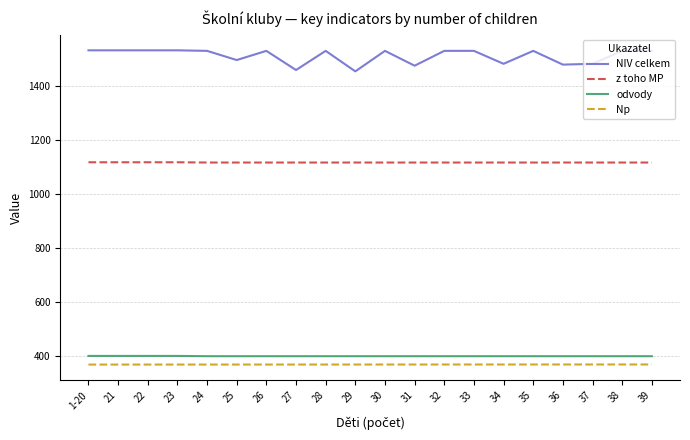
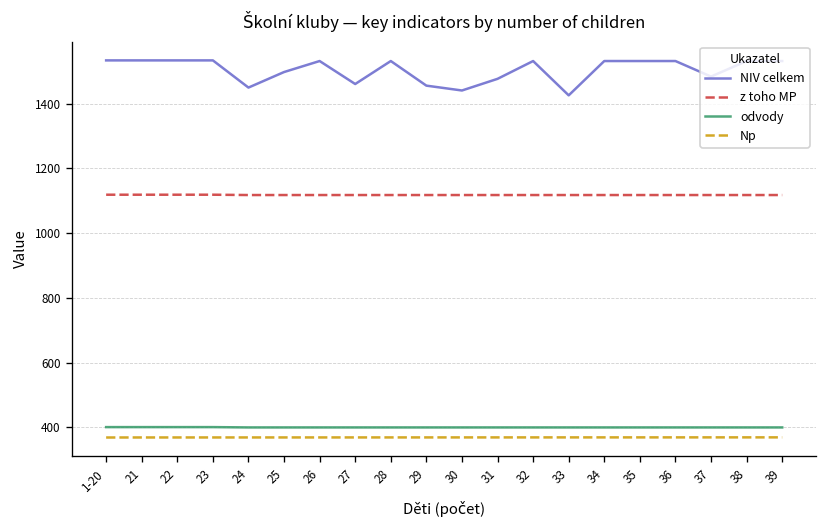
NIV celkem, 24: 1530 -> 1450
NIV celkem, 30: 1530 -> 1440
NIV celkem, 33: 1530 -> 1430
NIV celkem, 34: 1480 -> 1530
NIV celkem, 36: 1480 -> 1530
